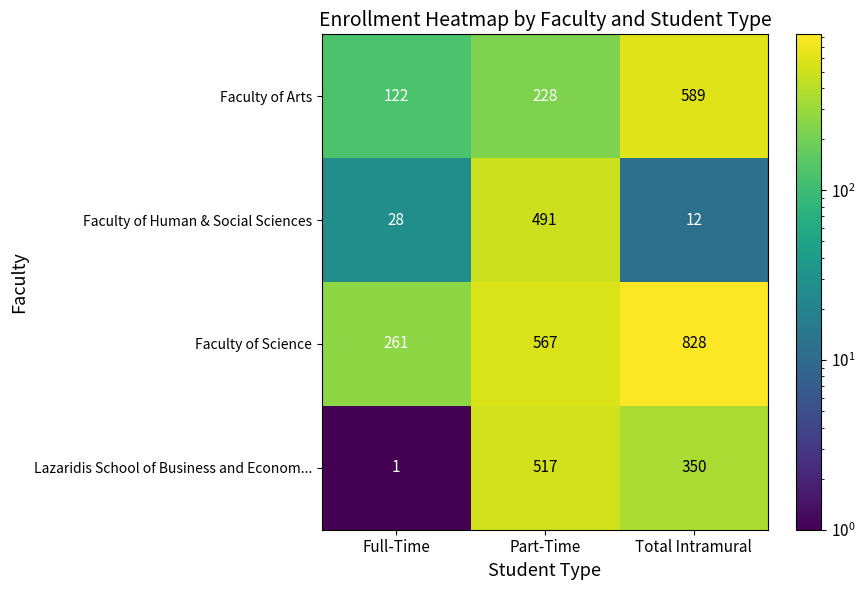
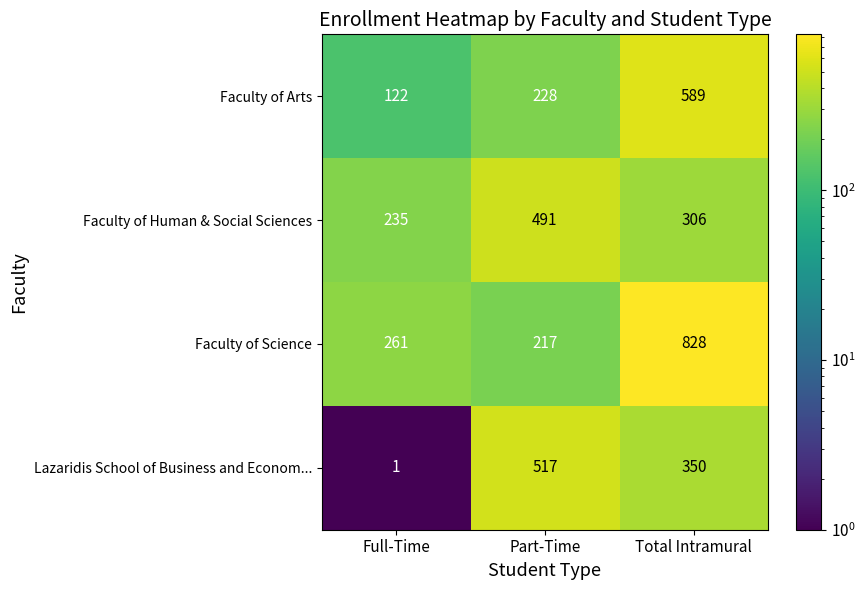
Faculty of Human & Social Sciences, Full-Time: 28 -> 235
Faculty of Human & Social Sciences, Total Intramural: 12 -> 306
Faculty of Science, Part-Time: 567 -> 217
